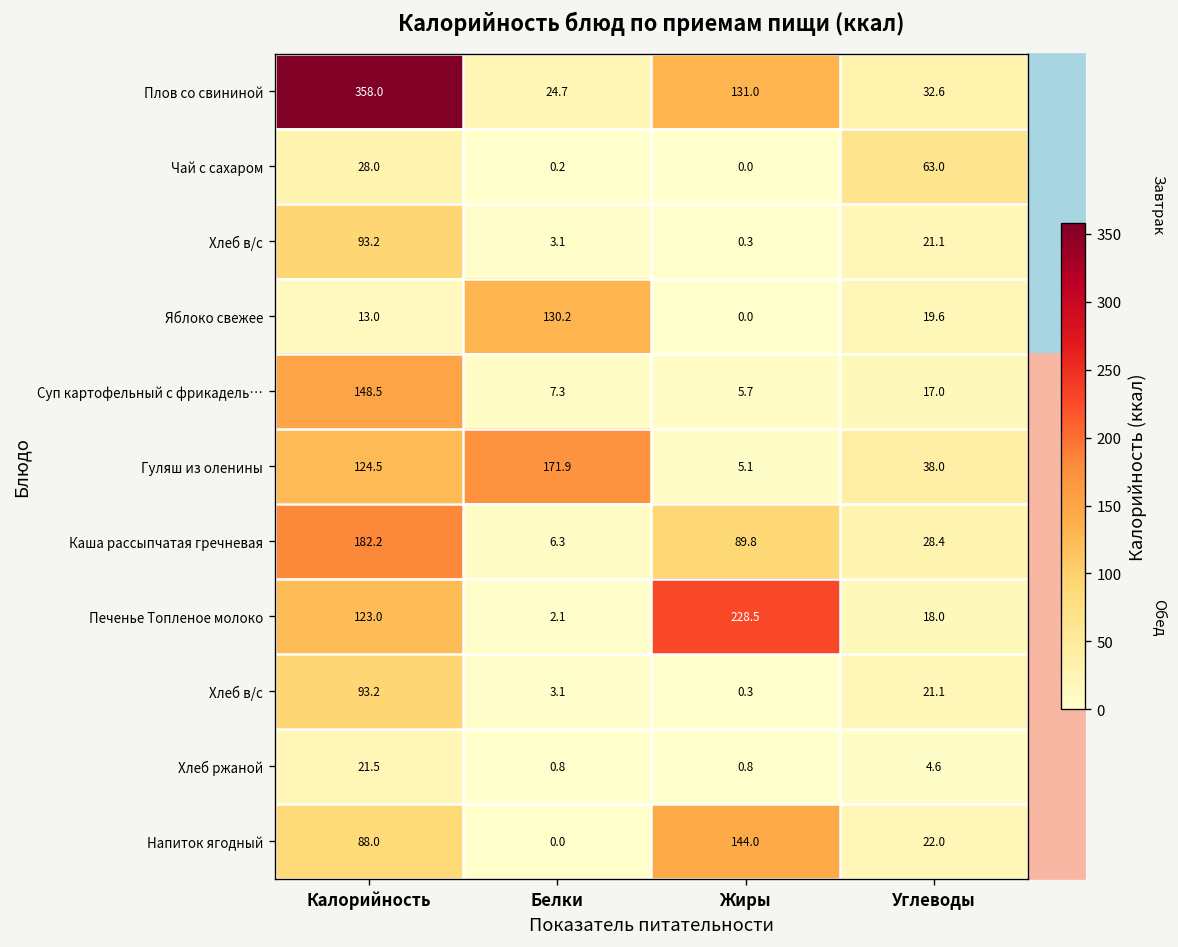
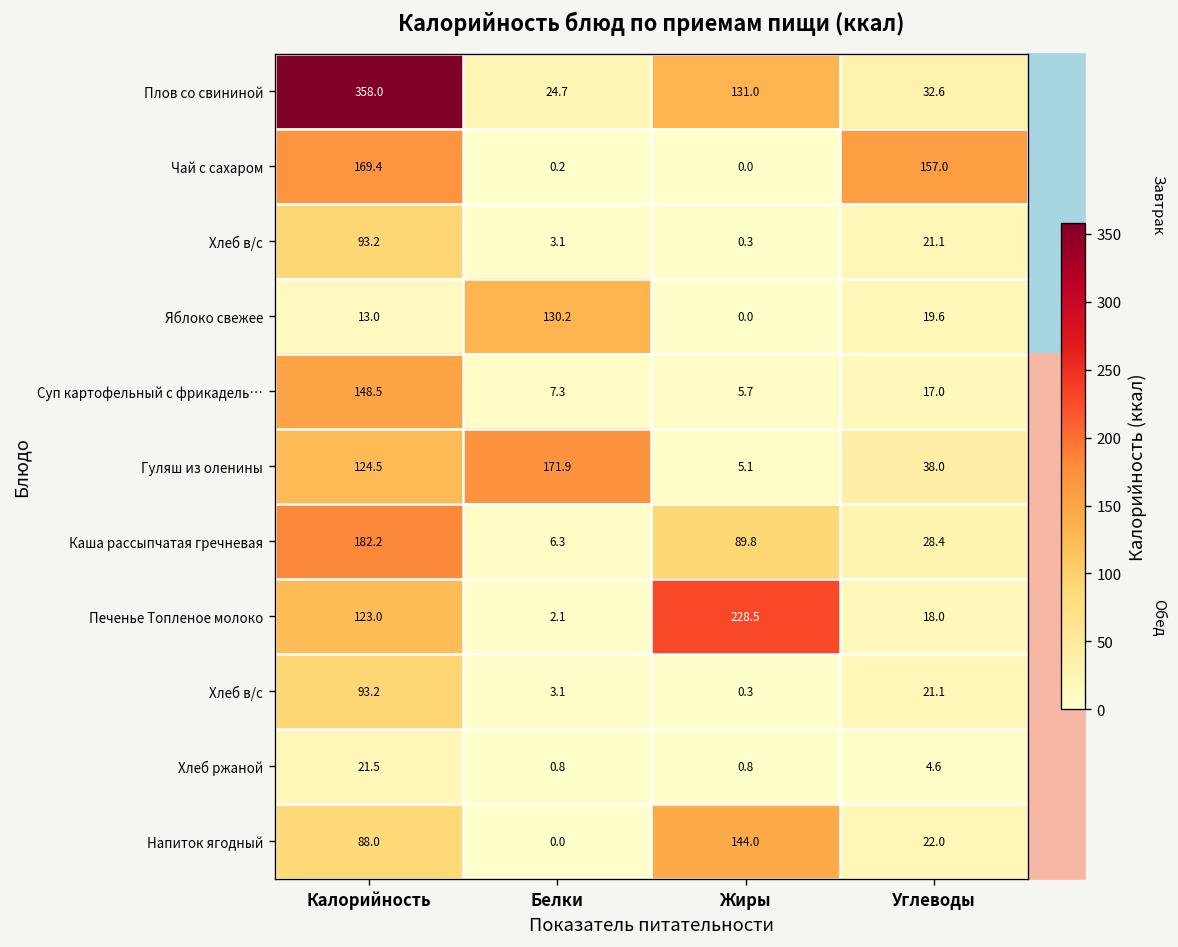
Чай с сахаром, Калорийность: 28.0 -> 169.4
Чай с сахаром, Углеводы: 63.0 -> 157.0
